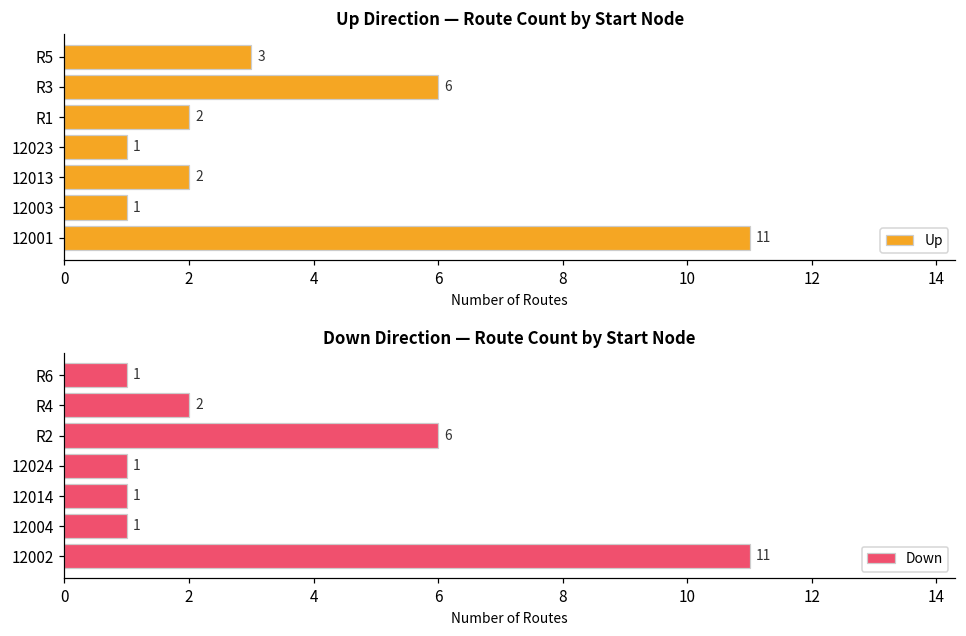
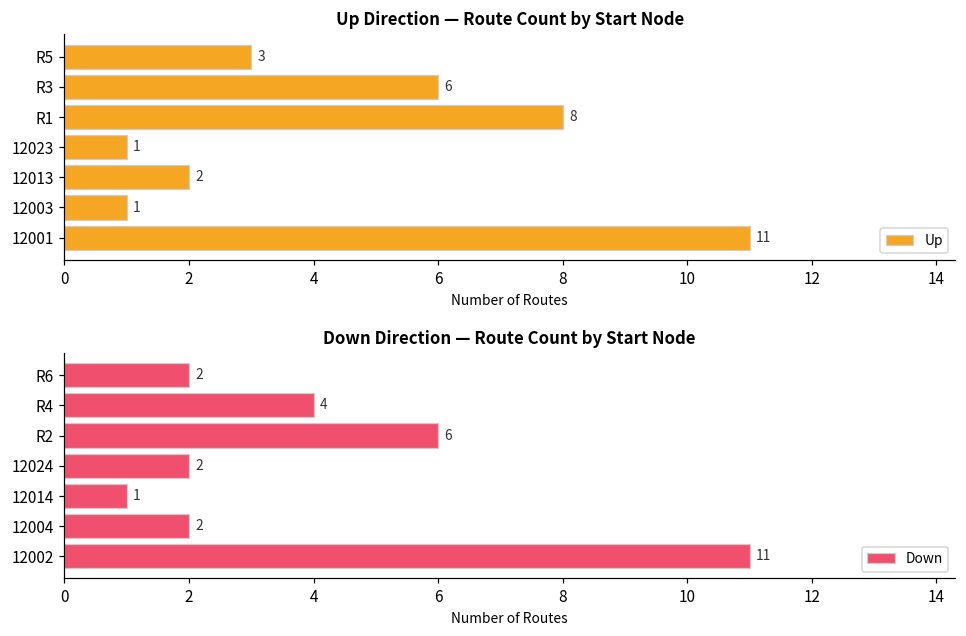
Up Direction — Route Count by Start Node, R1: 2 -> 8
Down Direction — Route Count by Start Node, R6: 1 -> 2
Down Direction — Route Count by Start Node, R4: 2 -> 4
Down Direction — Route Count by Start Node, 12024: 1 -> 2
Down Direction — Route Count by Start Node, 12004: 1 -> 2
